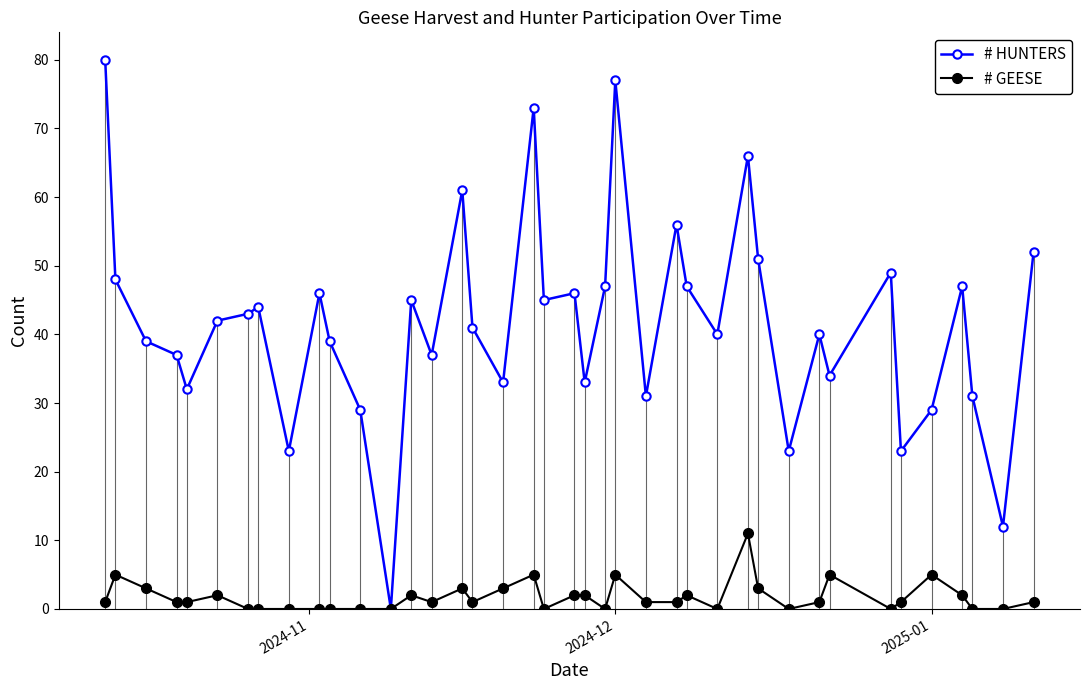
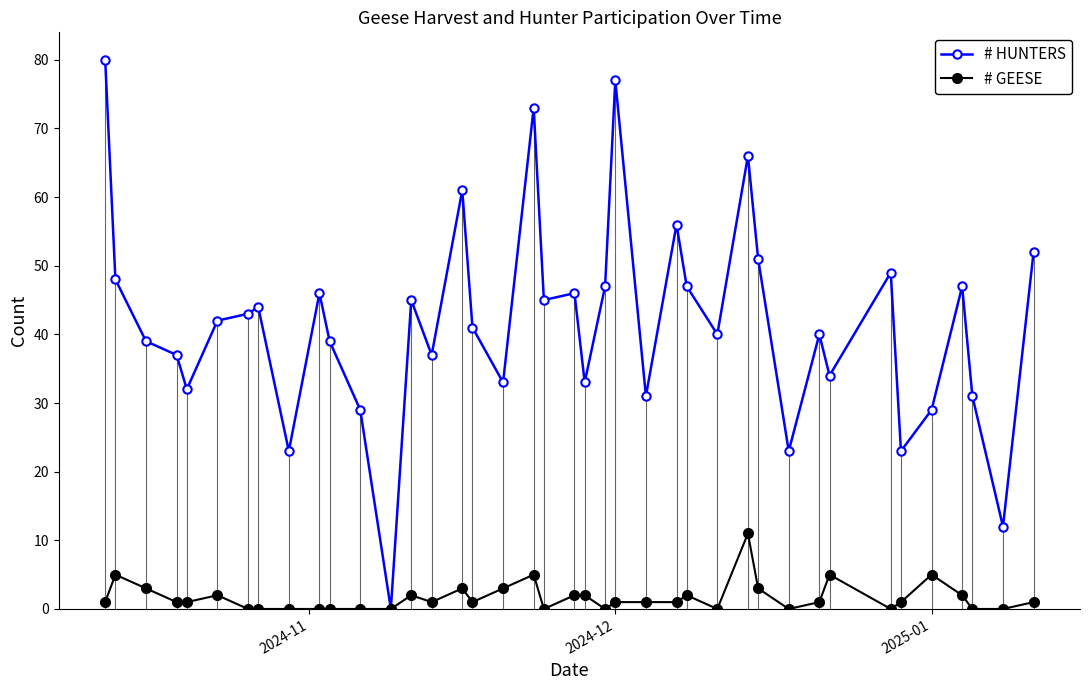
# GEESE, 2024-12: 5 -> 1
